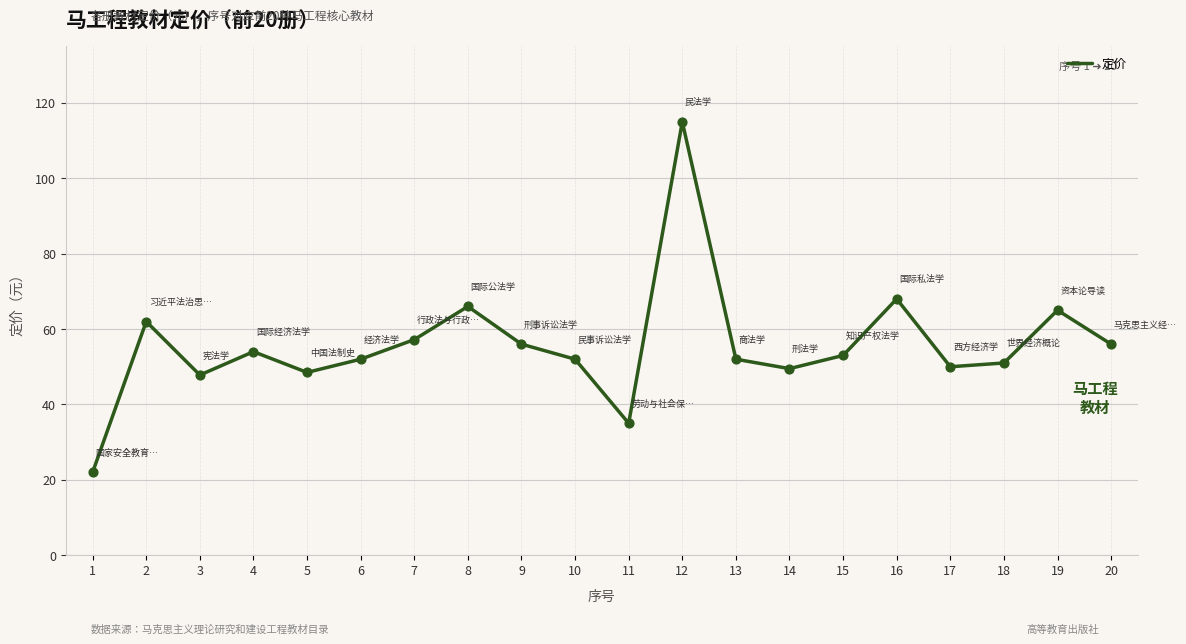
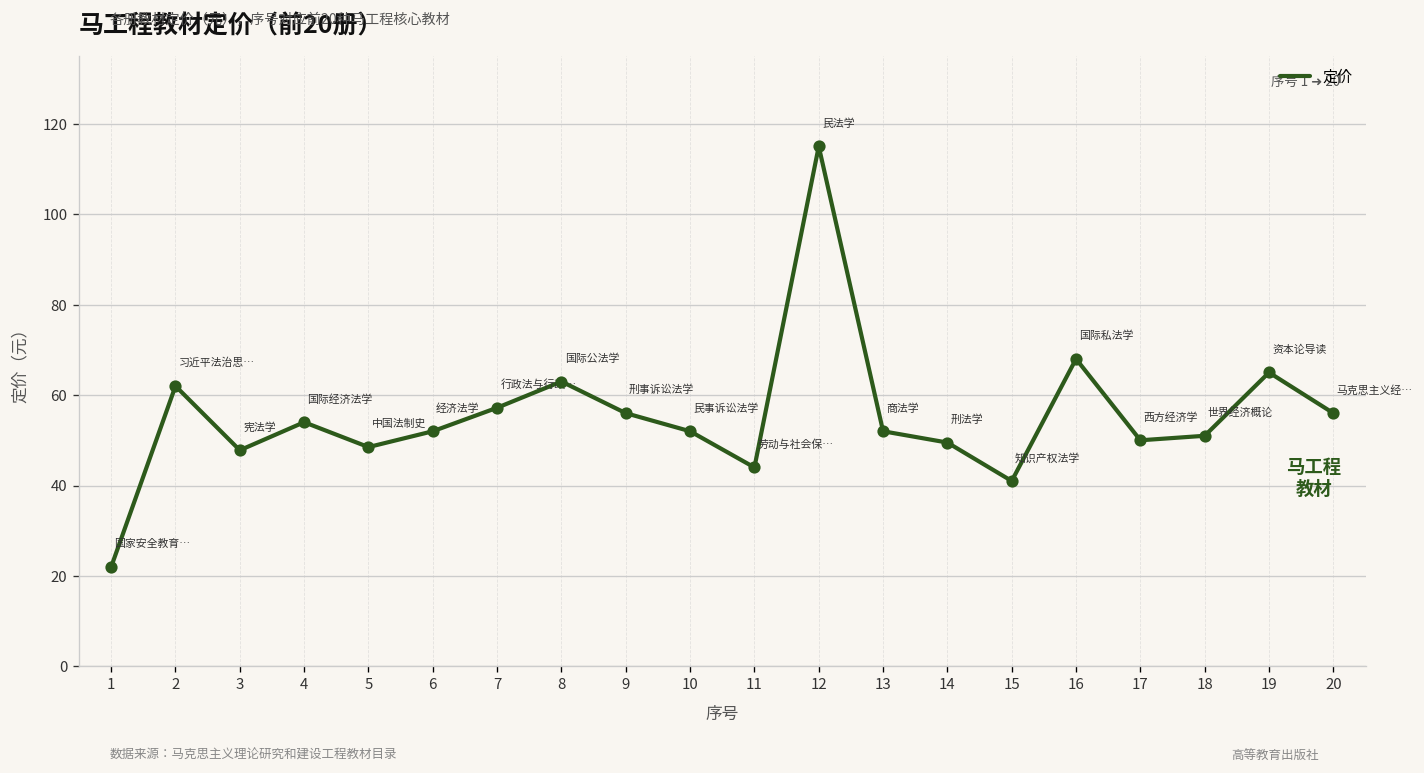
8: 66 -> 63
11: 35 -> 44
15: 53 -> 41
